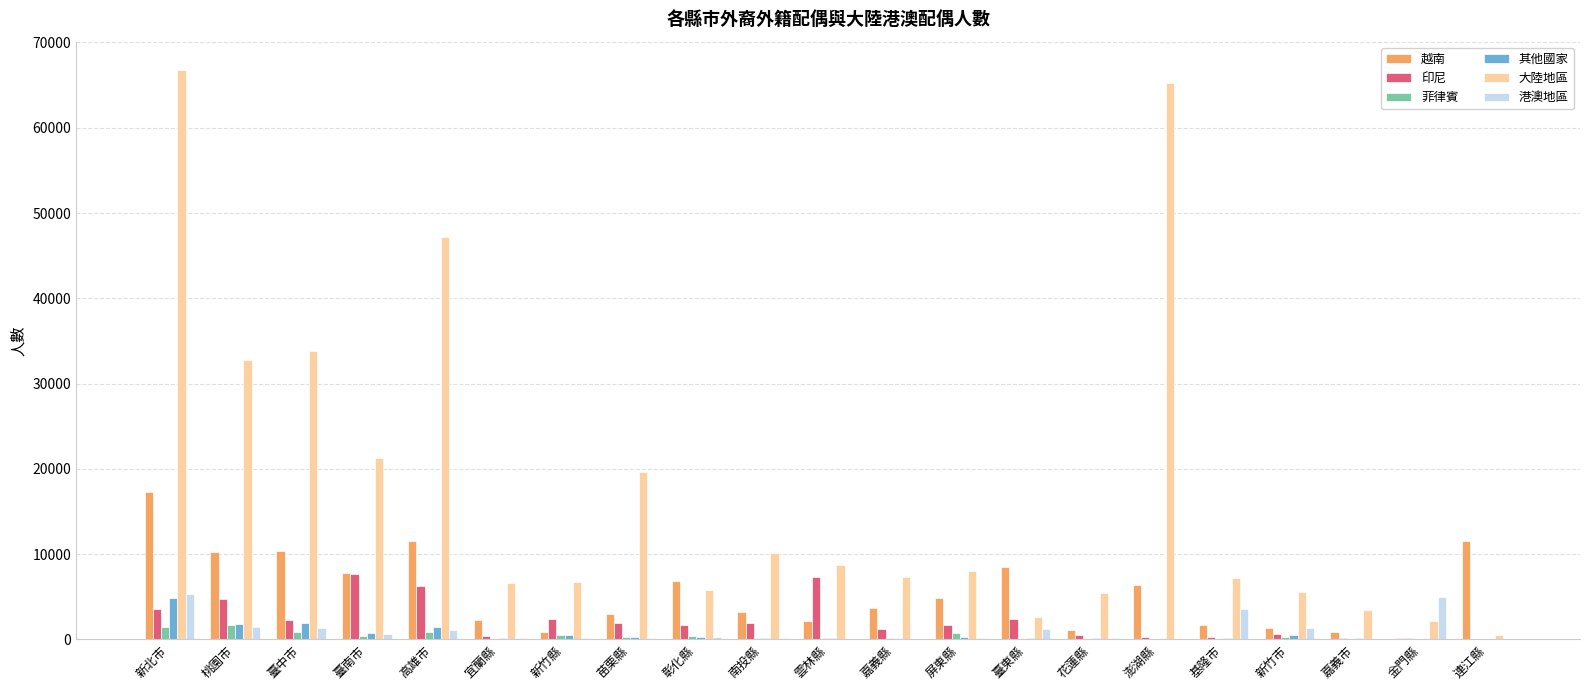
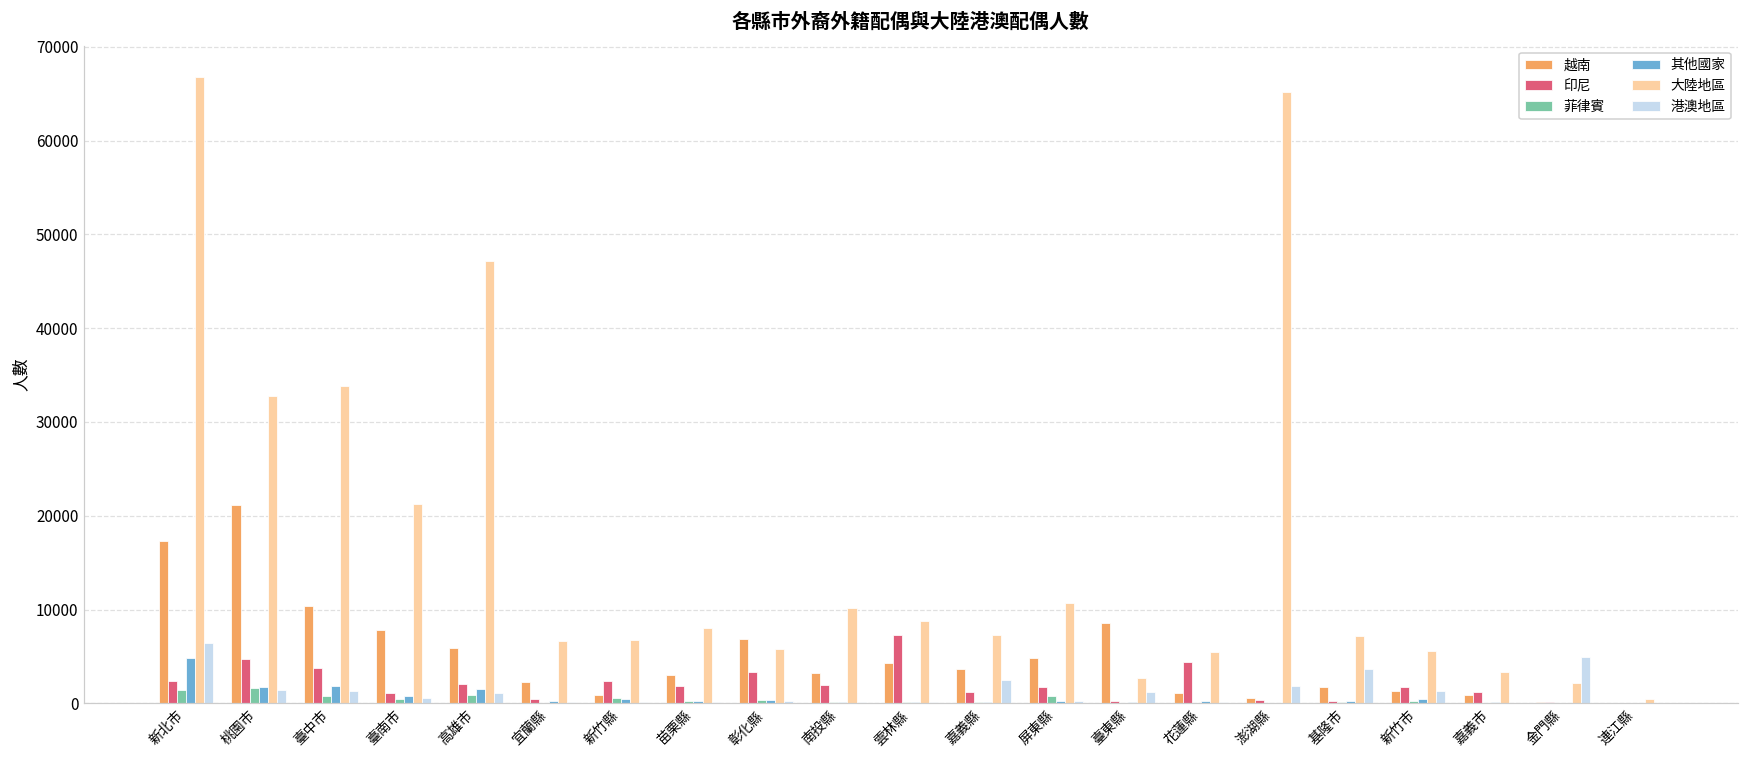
印尼, 新北市: 4000 -> 2000
港澳地區, 新北市: 5000 -> 6000
越南, 桃園市: 10000 -> 21000
印尼, 臺中市: 2000 -> 4000
印尼, 臺南市: 8000 -> 1000
越南, 高雄市: 12000 -> 6000
印尼, 高雄市: 6000 -> 2000
大陸地區, 苗栗縣: 20000 -> 8000
印尼, 彰化縣: 2000 -> 3000
越南, 雲林縣: 2000 -> 4000
港澳地區, 嘉義縣: 0 -> 2000
大陸地區, 屏東縣: 8000 -> 11000
印尼, 臺東縣: 2000 -> 0
印尼, 花蓮縣: 1000 -> 4000
越南, 澎湖縣: 6000 -> 1000
港澳地區, 澎湖縣: 0 -> 2000
印尼, 新竹市: 1000 -> 2000
印尼, 嘉義市: 0 -> 1000
越南, 連江縣: 11000 -> 0
